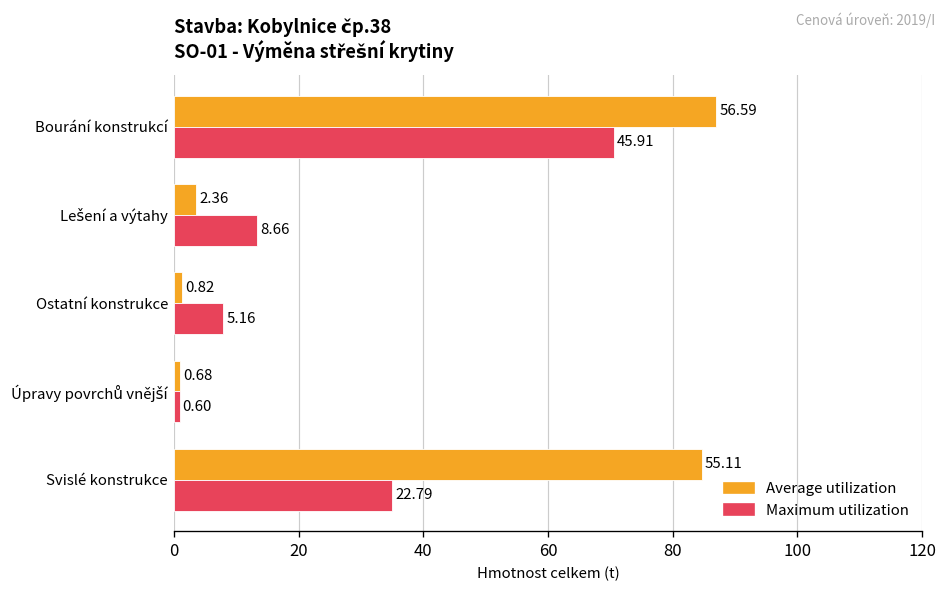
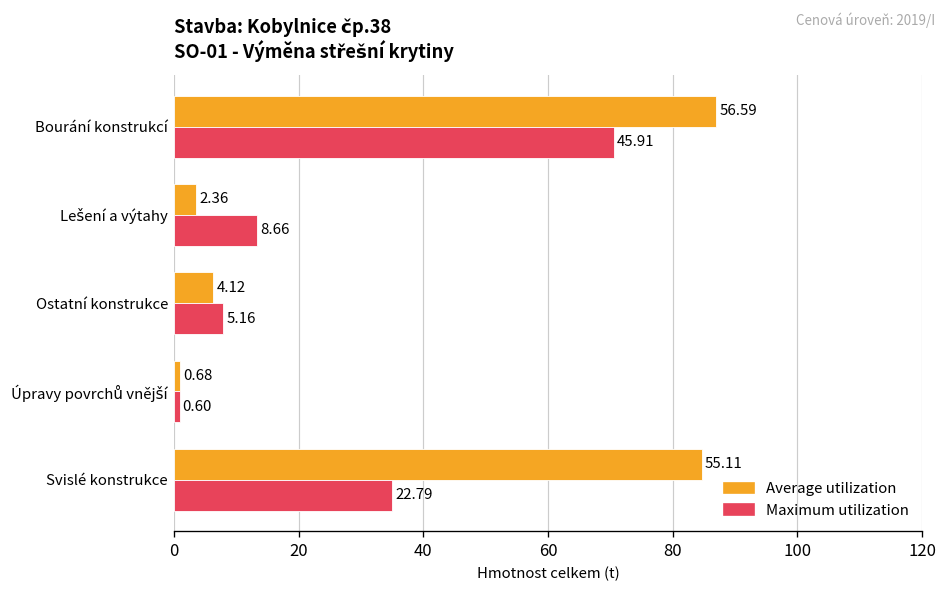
Average utilization, Ostatní konstrukce: 0.82 -> 4.12
